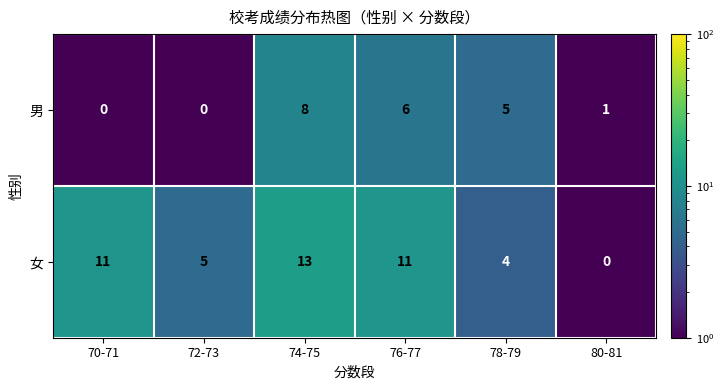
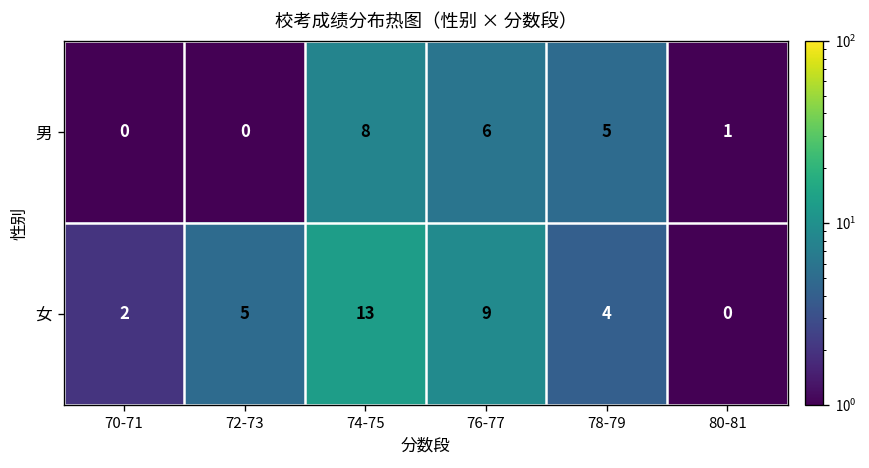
女, 70-71: 11 -> 2
女, 76-77: 11 -> 9
